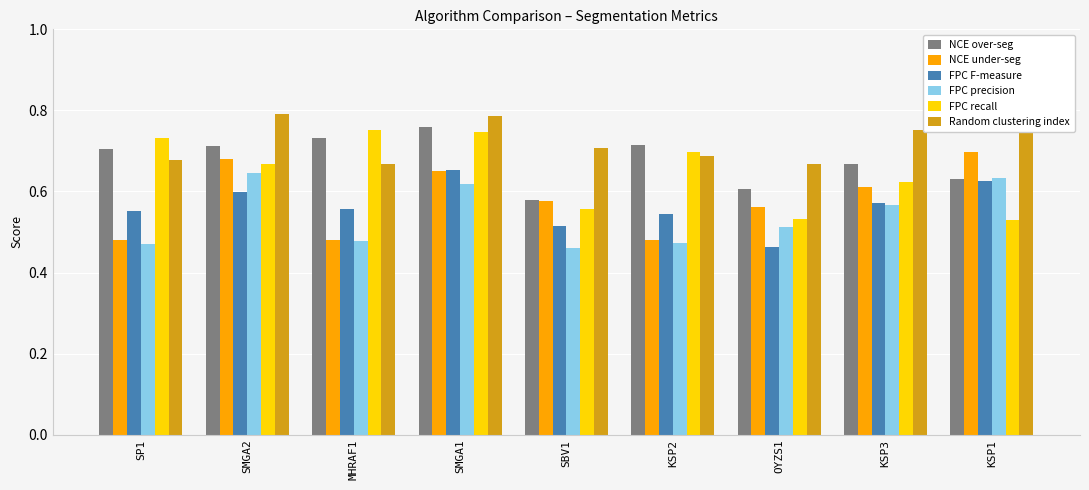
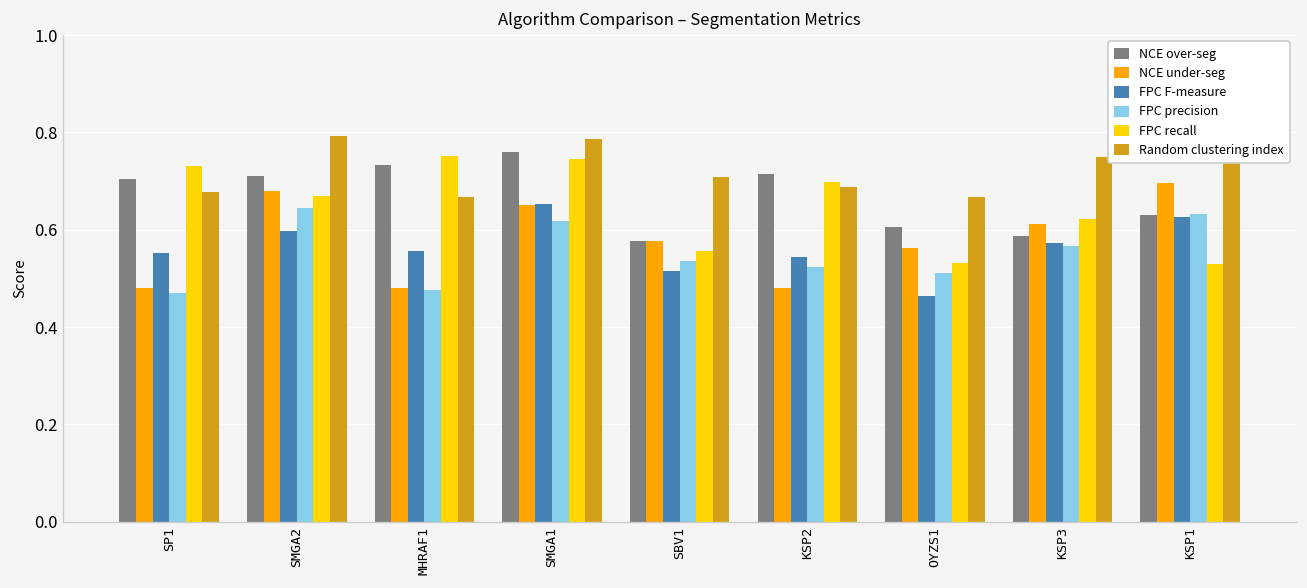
FPC precision, SBV1: 0.46 -> 0.54
FPC precision, KSP2: 0.47 -> 0.52
NCE over-seg, KSP3: 0.67 -> 0.59
